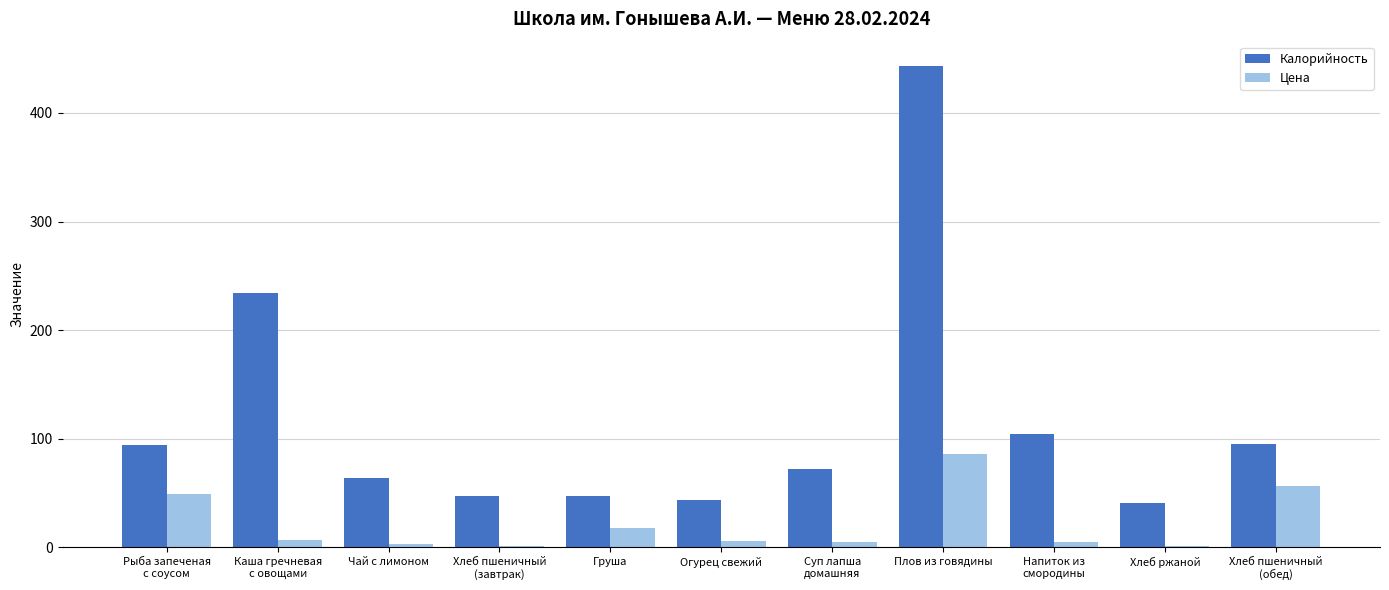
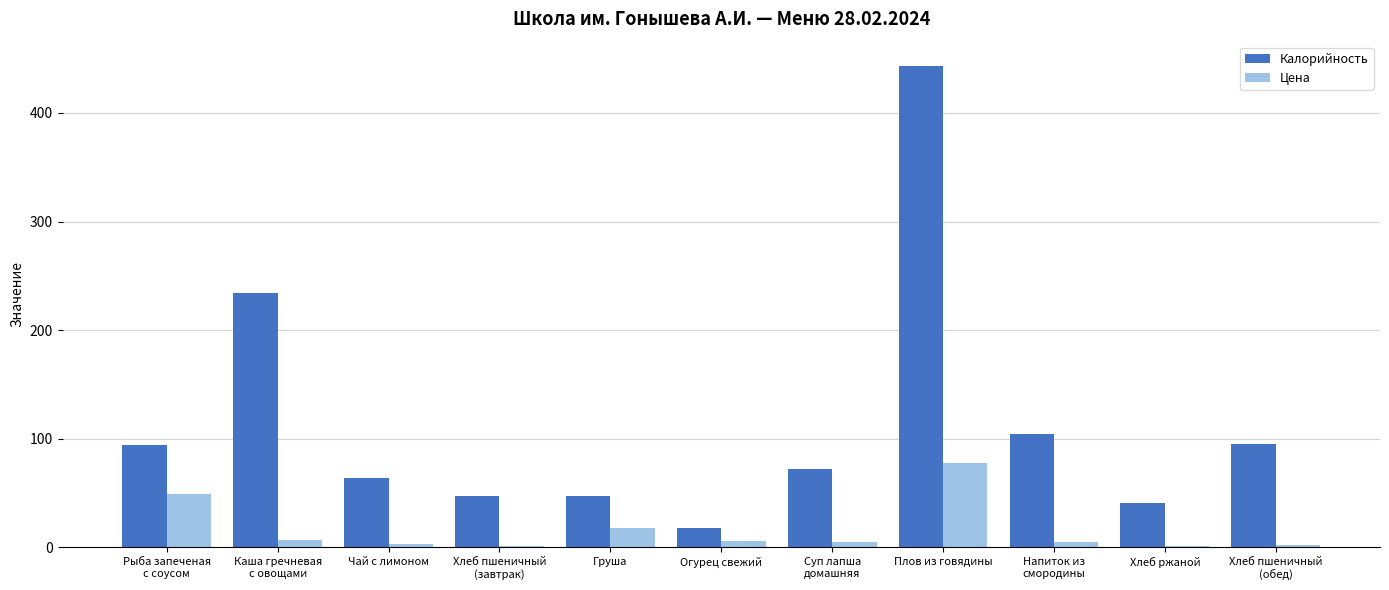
Калорийность, Огурец свежий: 44 -> 18
Цена, Плов из говядины: 86 -> 78
Цена, Хлеб пшеничный (обед): 56 -> 2
